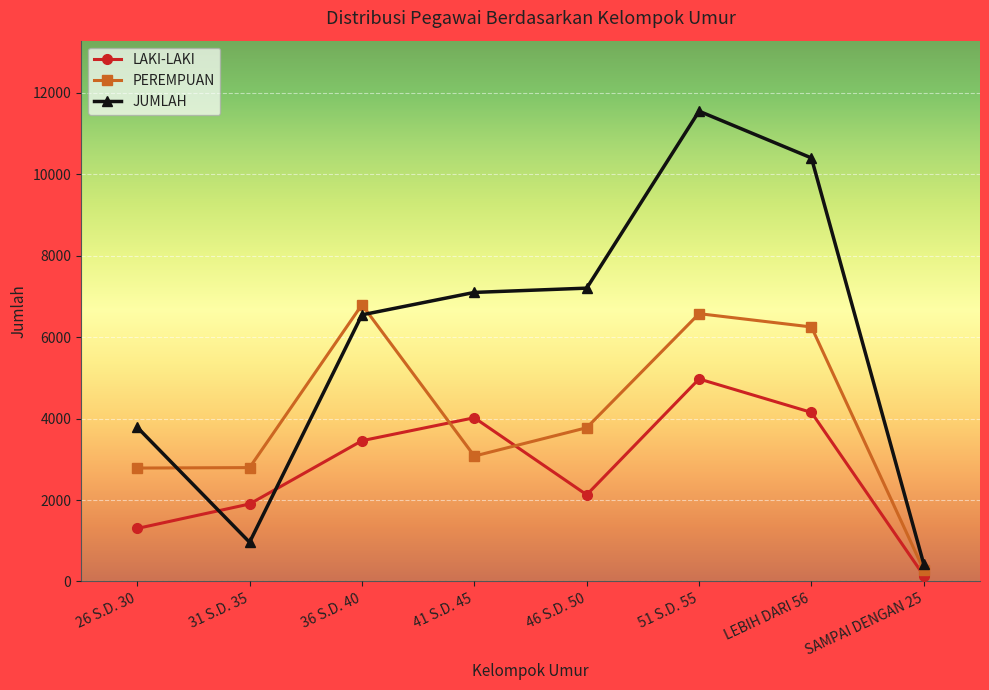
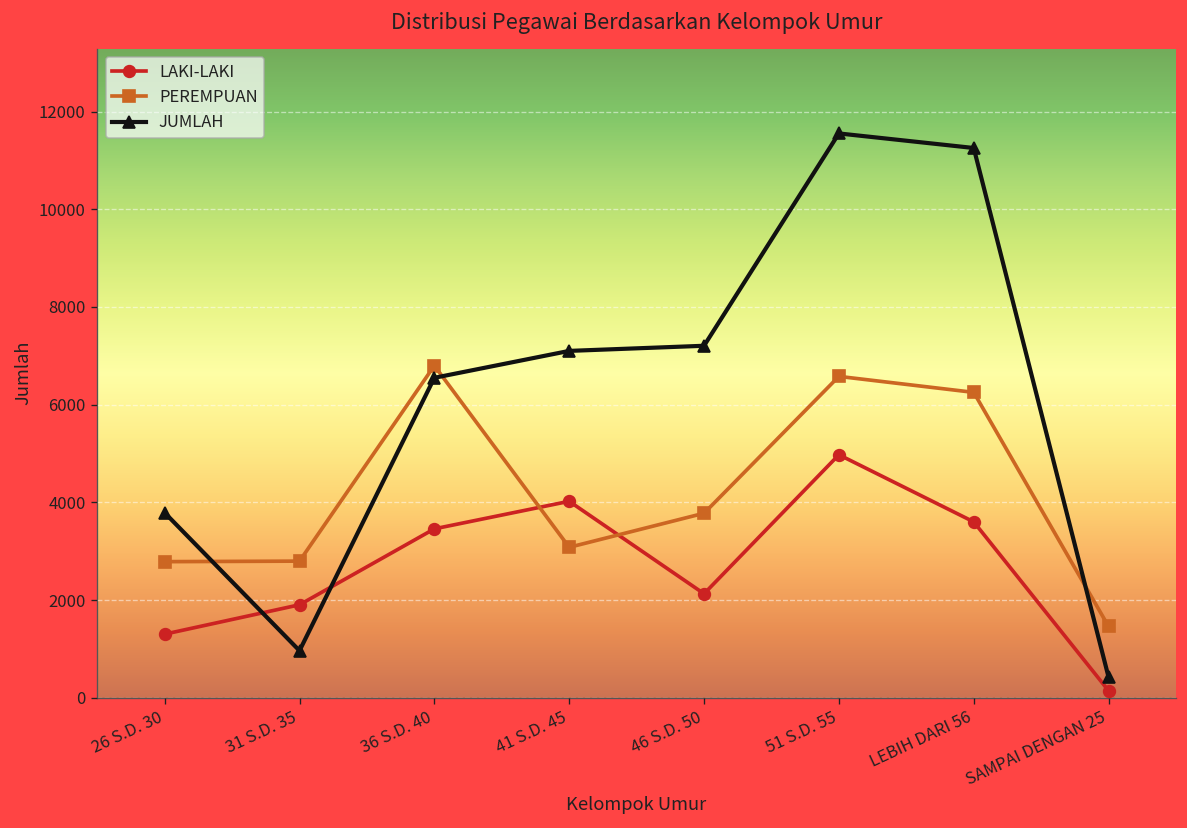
LAKI-LAKI, LEBIH DARI 56: 4200 -> 3600
JUMLAH, LEBIH DARI 56: 10400 -> 11300
PEREMPUAN, SAMPAI DENGAN 25: 300 -> 1500
